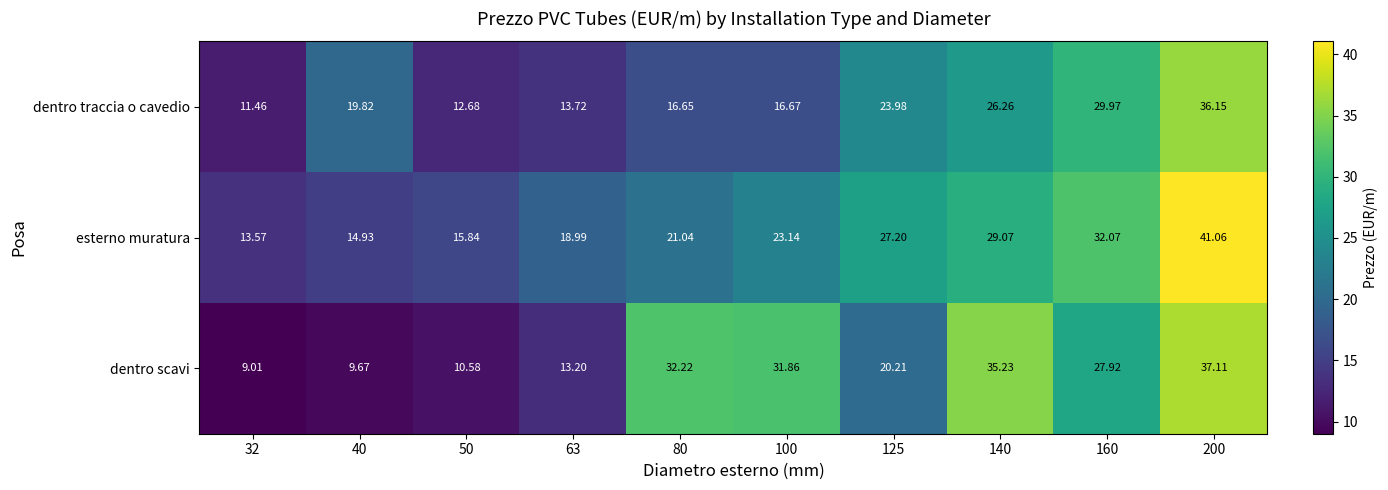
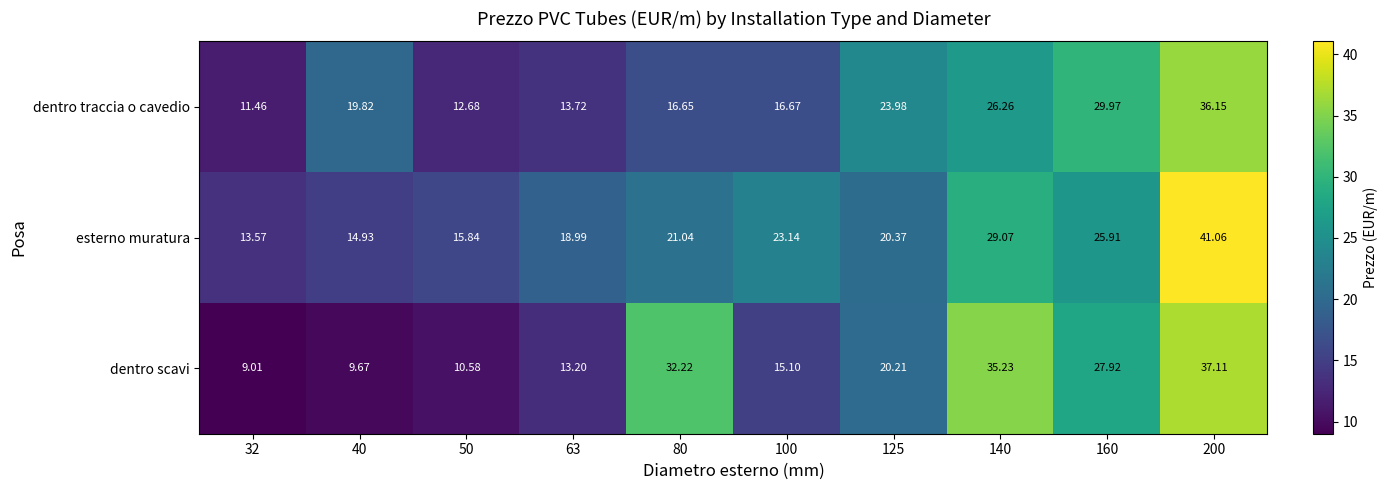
esterno muratura, 125: 27.20 -> 20.37
esterno muratura, 160: 32.07 -> 25.91
dentro scavi, 100: 31.86 -> 15.10
